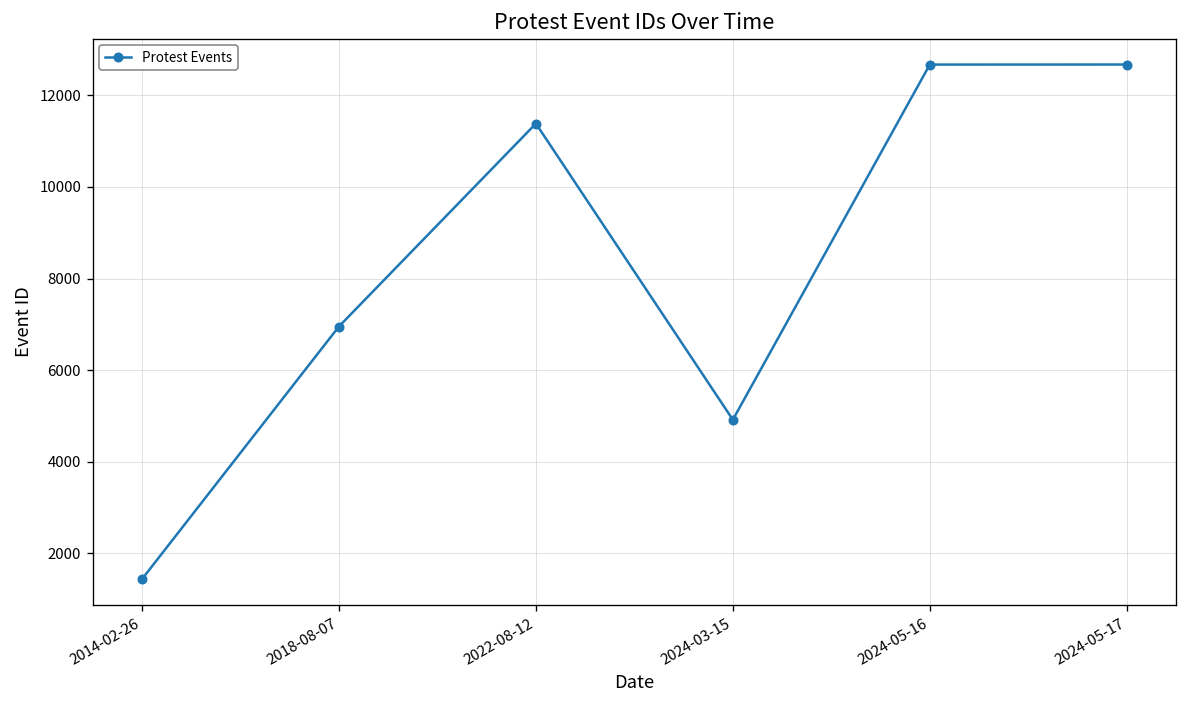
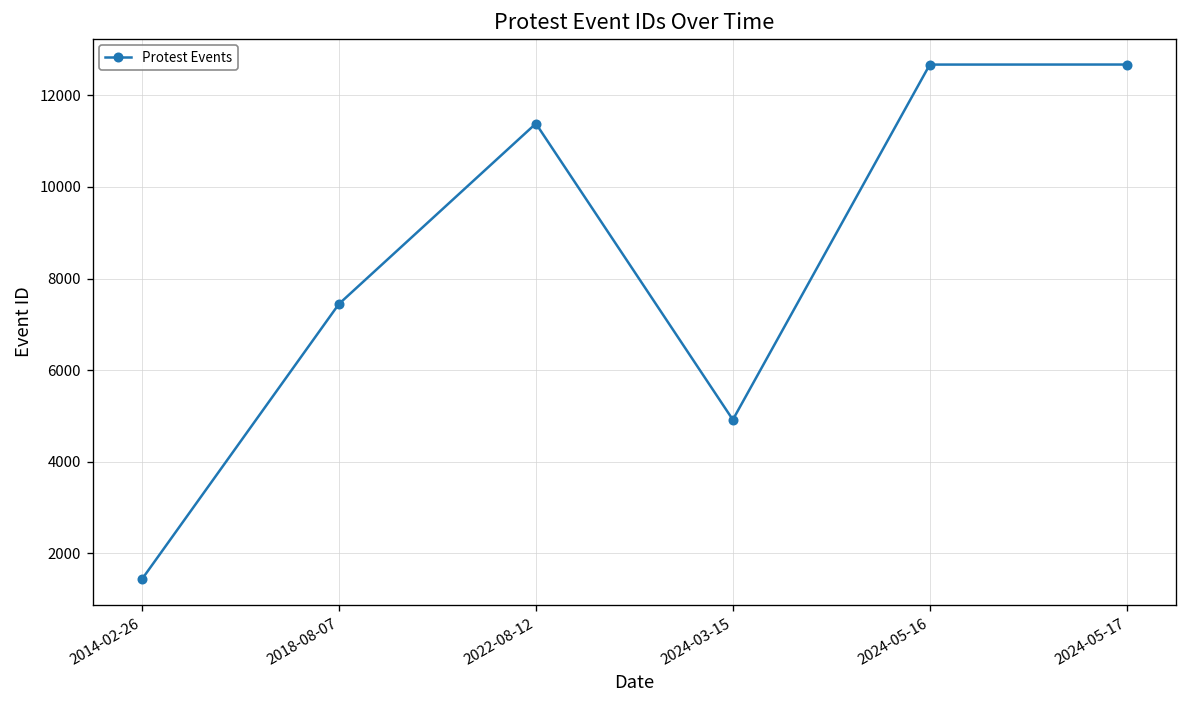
2018-08-07: 7000 -> 7400
